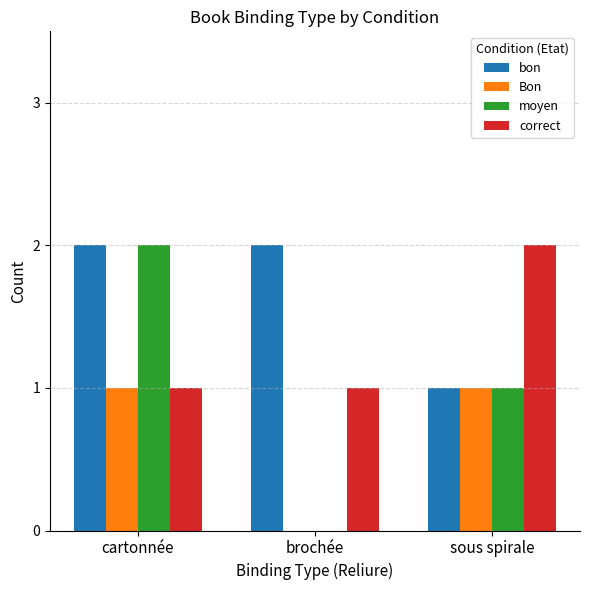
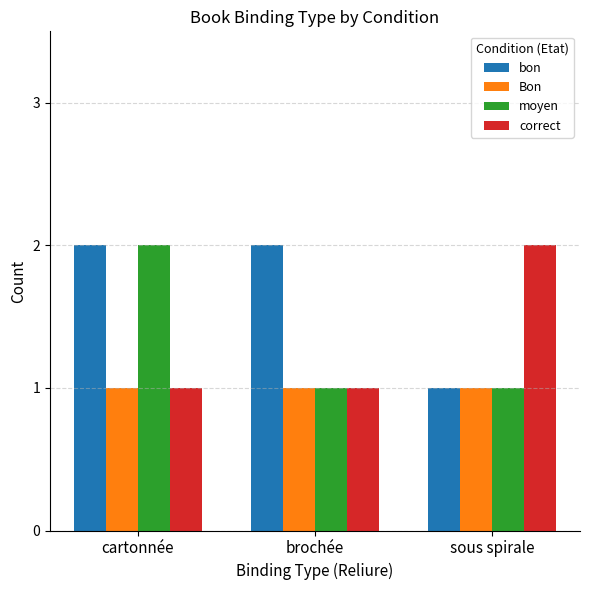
Bon, brochée: 0 -> 1
moyen, brochée: 0 -> 1
